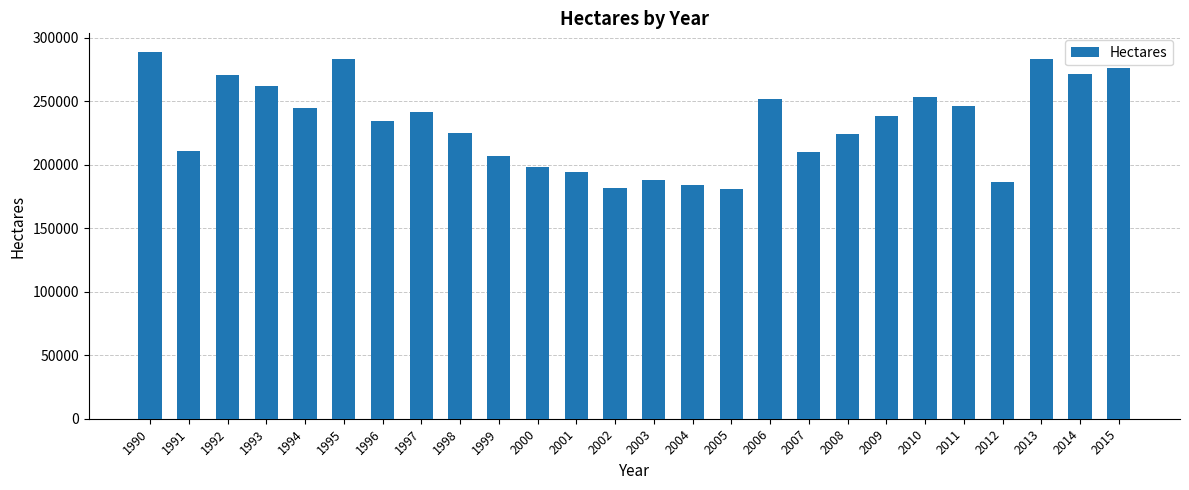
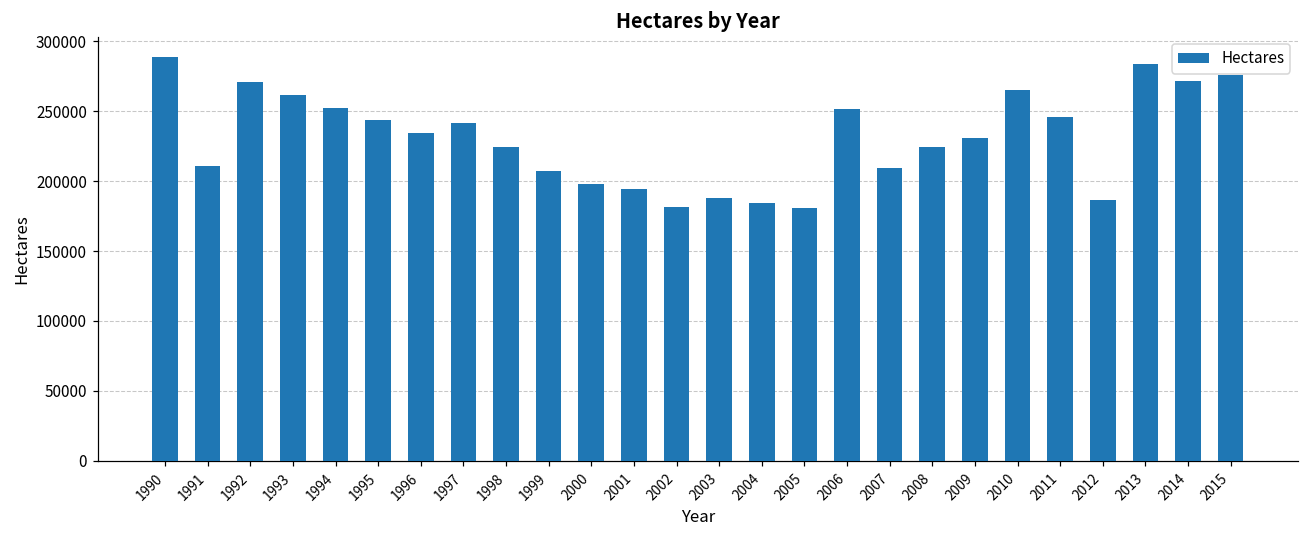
1994: 244000 -> 253000
1995: 283000 -> 244000
2009: 239000 -> 231000
2010: 253000 -> 265000
